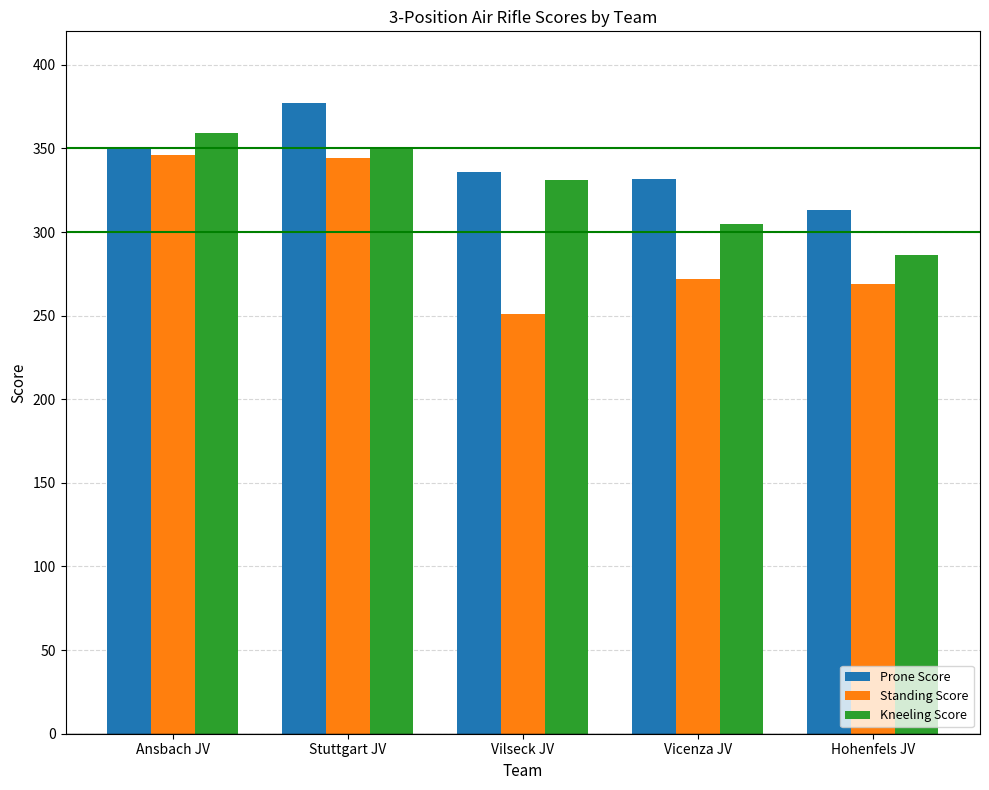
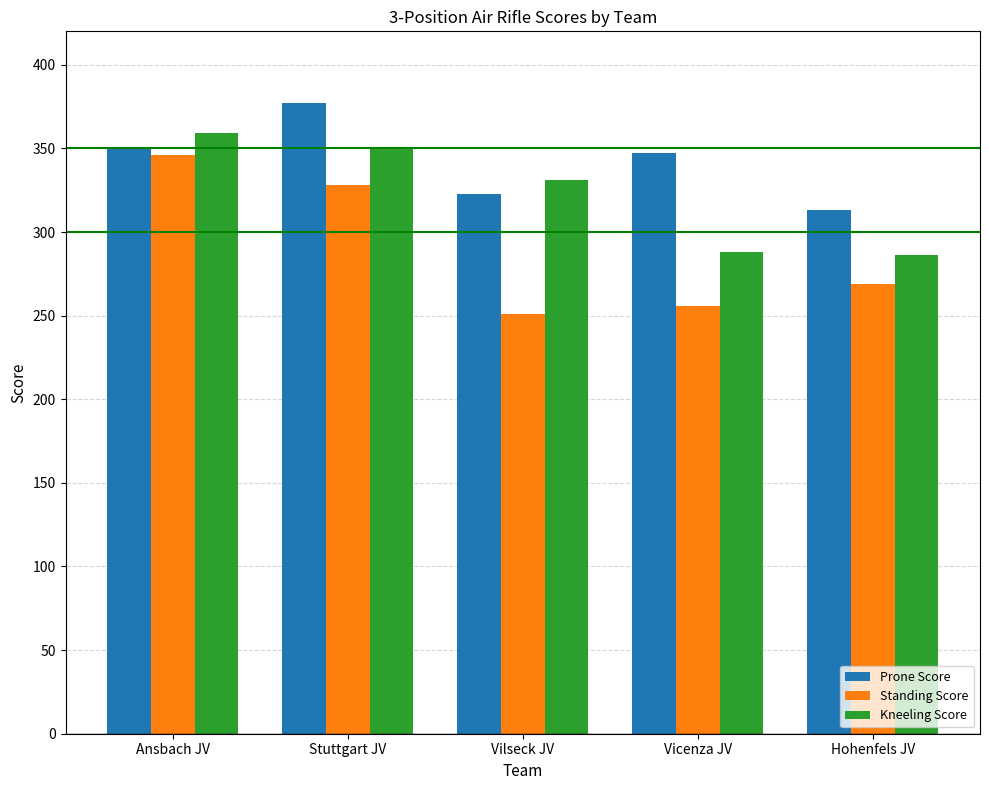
Standing Score, Stuttgart JV: 344 -> 328
Prone Score, Vilseck JV: 336 -> 323
Prone Score, Vicenza JV: 332 -> 347
Standing Score, Vicenza JV: 272 -> 256
Kneeling Score, Vicenza JV: 305 -> 288
